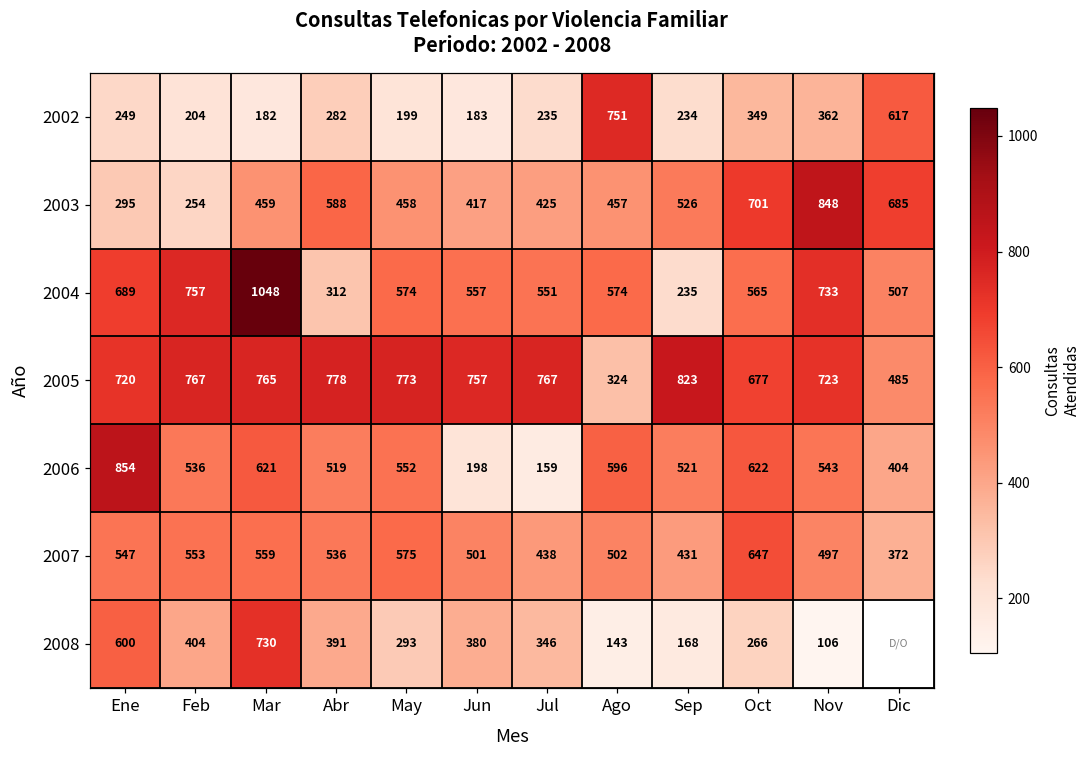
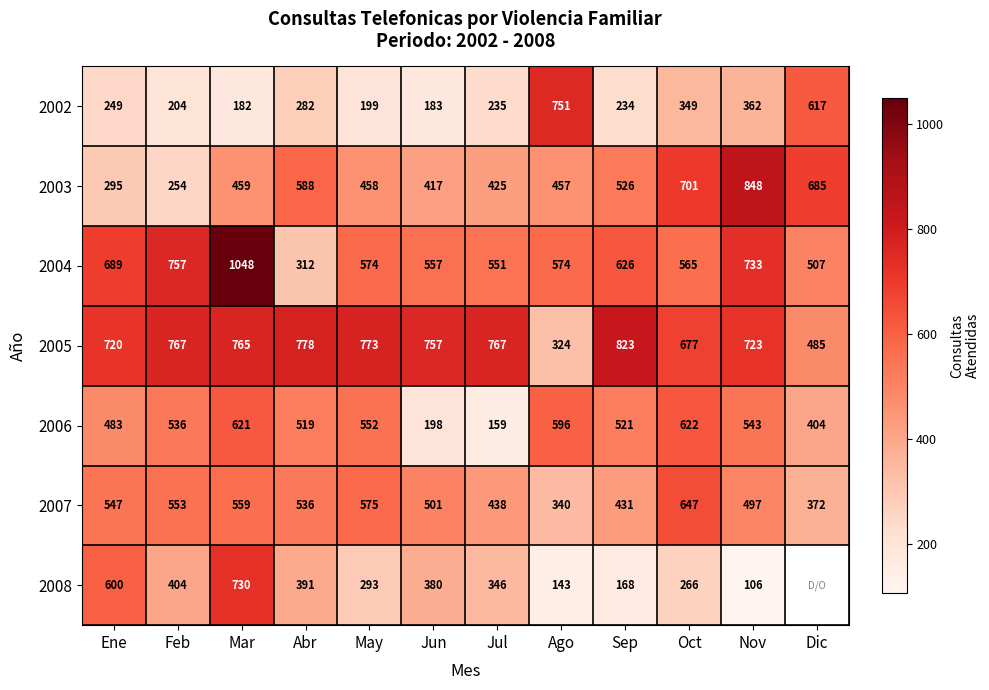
2004, Sep: 235 -> 626
2006, Ene: 854 -> 483
2007, Ago: 502 -> 340
